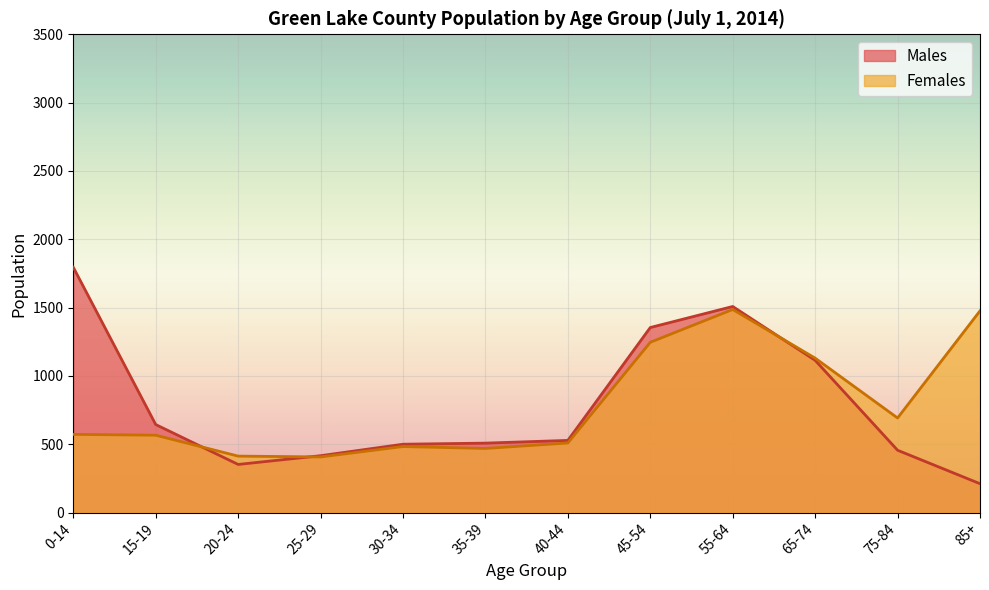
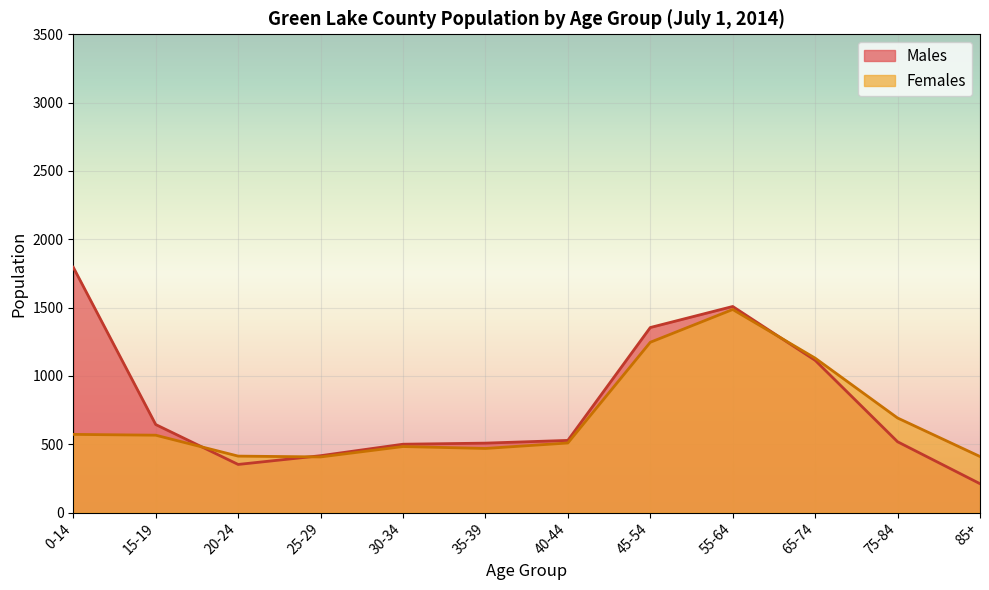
Males, 75-84: 460 -> 520
Females, 85+: 1480 -> 410
